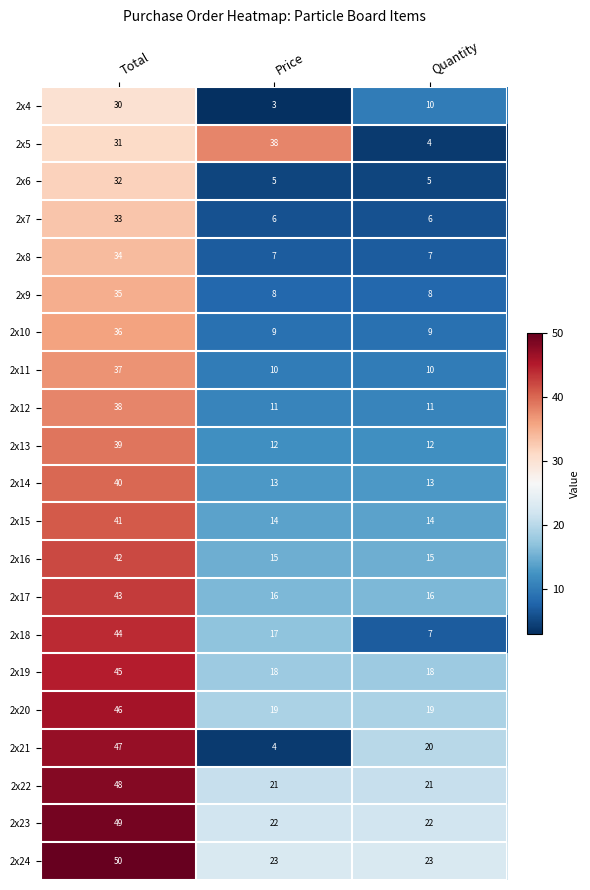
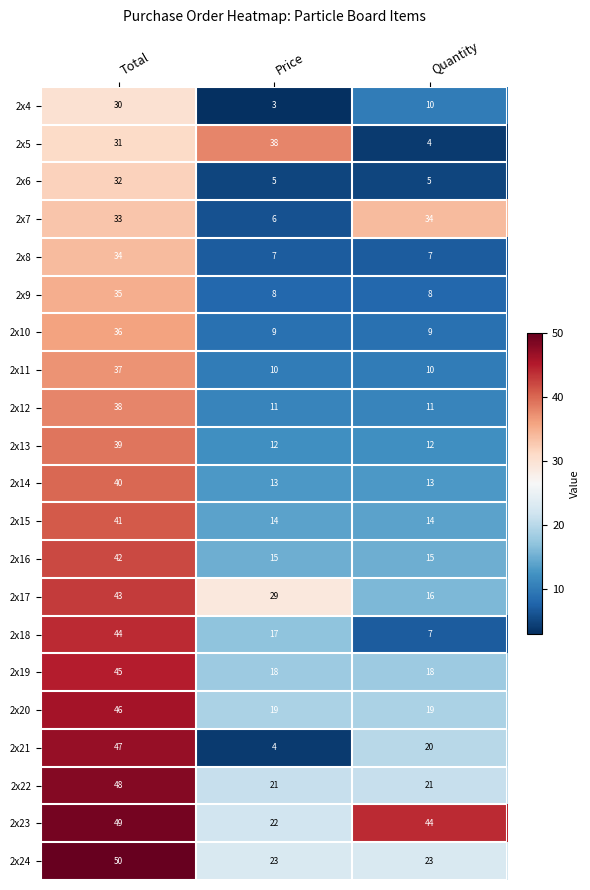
2x7, Quantity: 6 -> 34
2x17, Price: 16 -> 29
2x23, Quantity: 22 -> 44
